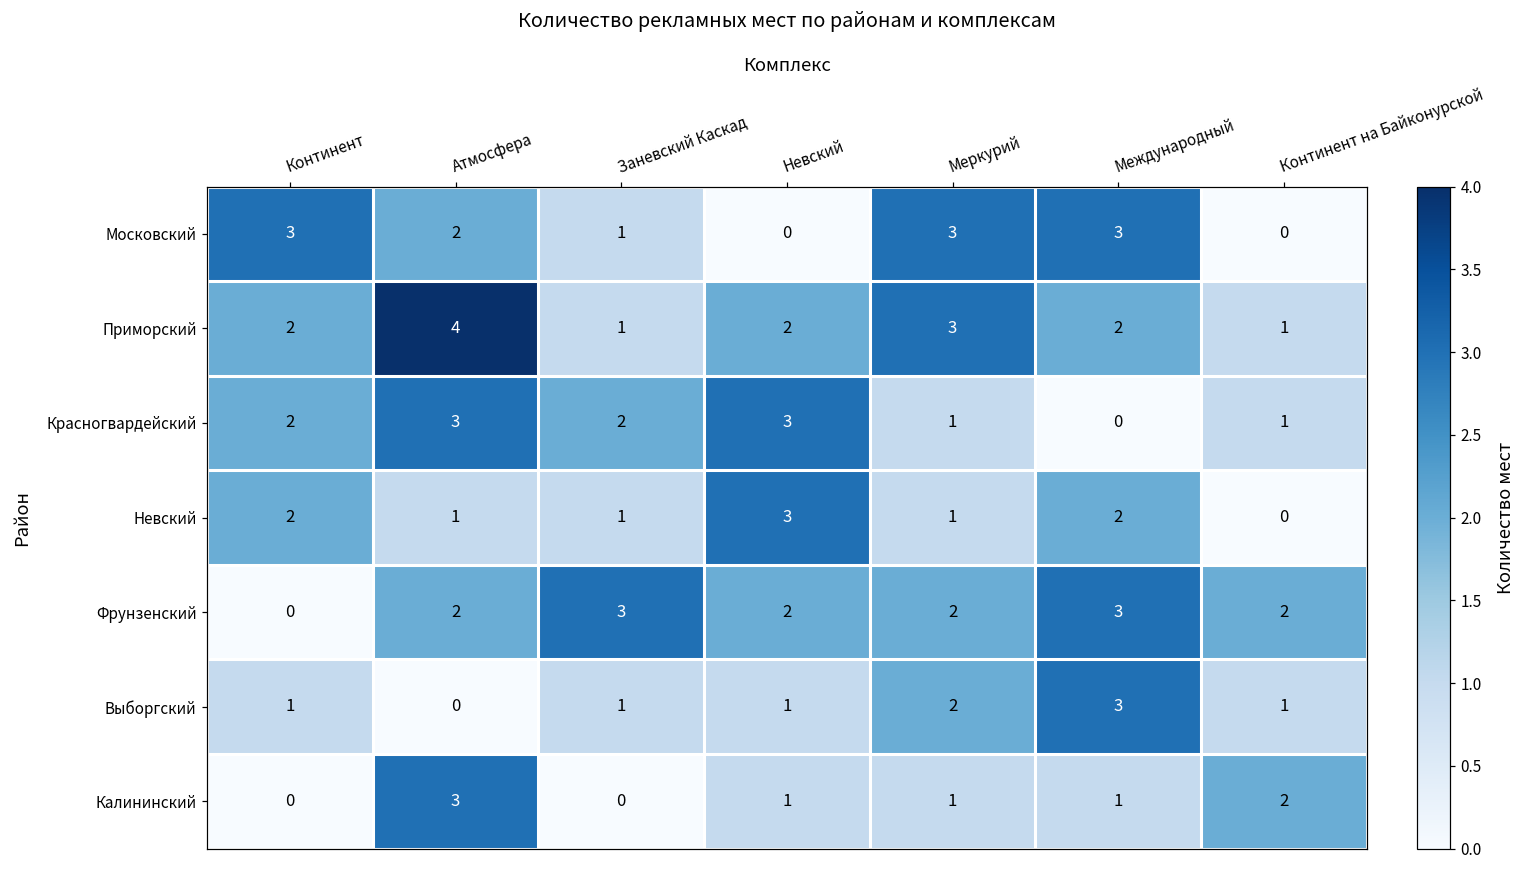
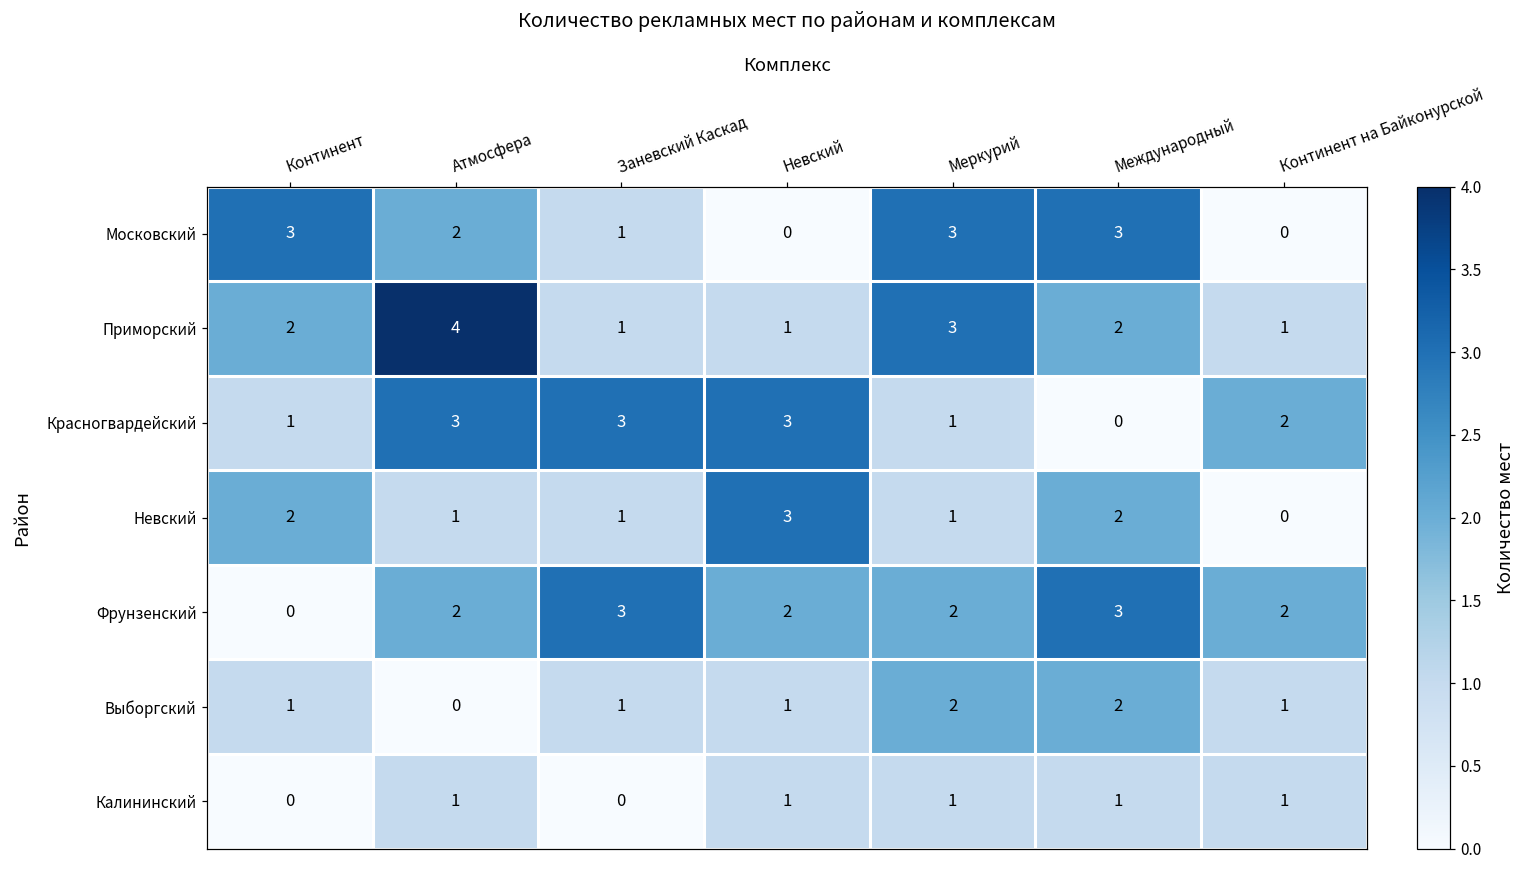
Приморский, Невский: 2 -> 1
Красногвардейский, Континент: 2 -> 1
Красногвардейский, Заневский Каскад: 2 -> 3
Красногвардейский, Континент на Байконурской: 1 -> 2
Выборгский, Международный: 3 -> 2
Калининский, Атмосфера: 3 -> 1
Калининский, Континент на Байконурской: 2 -> 1
